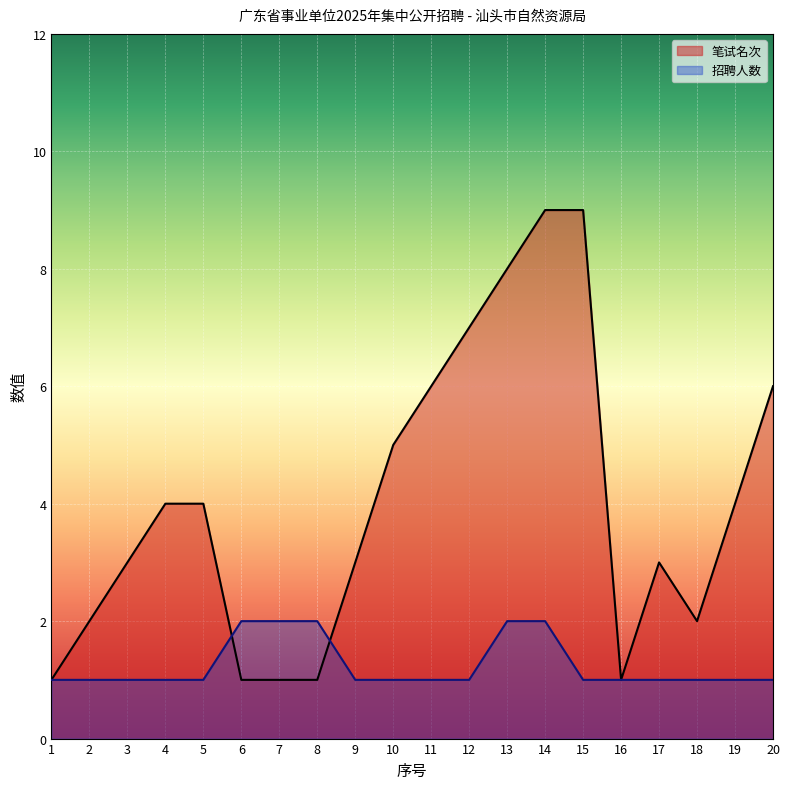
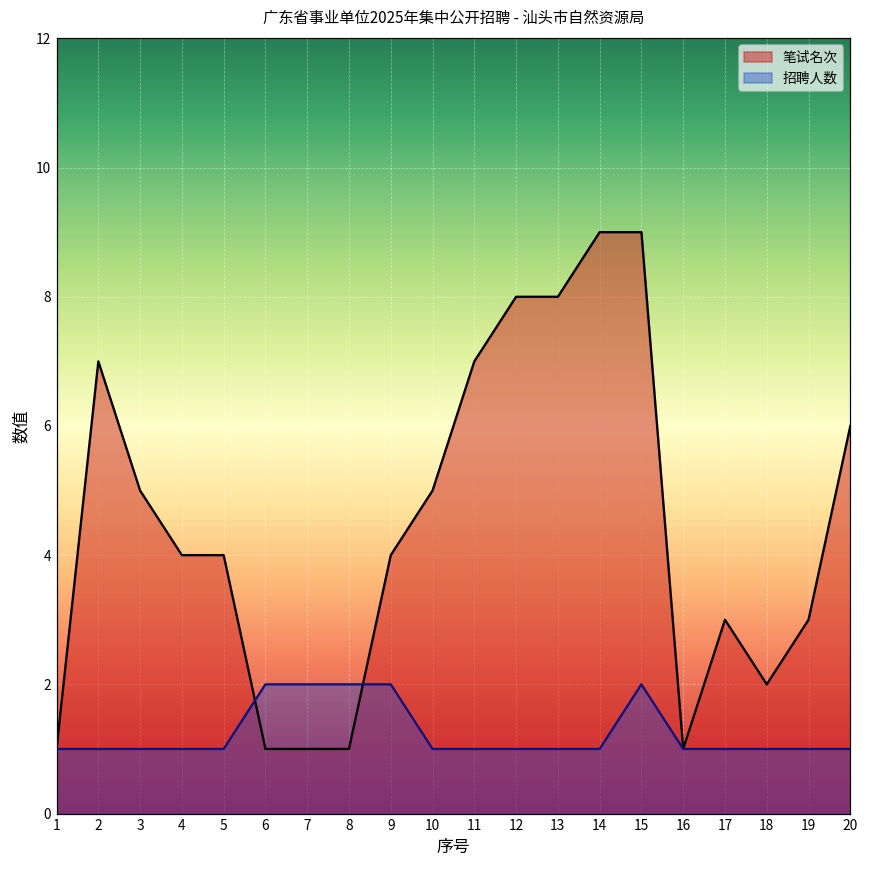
笔试名次, 2: 2 -> 7
笔试名次, 3: 3 -> 5
笔试名次, 9: 3 -> 4
招聘人数, 9: 1 -> 2
笔试名次, 11: 6 -> 7
笔试名次, 12: 7 -> 8
招聘人数, 13: 2 -> 1
招聘人数, 14: 2 -> 1
招聘人数, 15: 1 -> 2
笔试名次, 19: 4 -> 3
